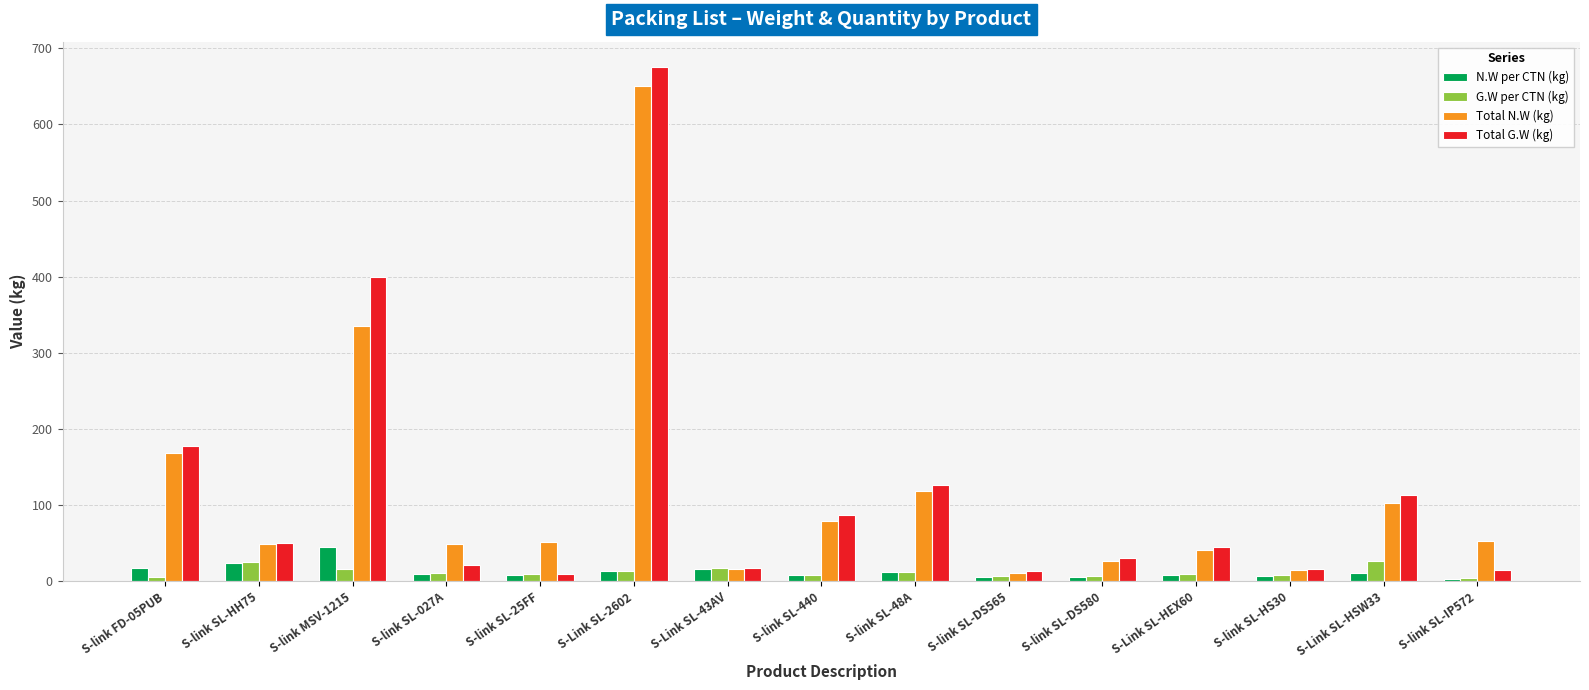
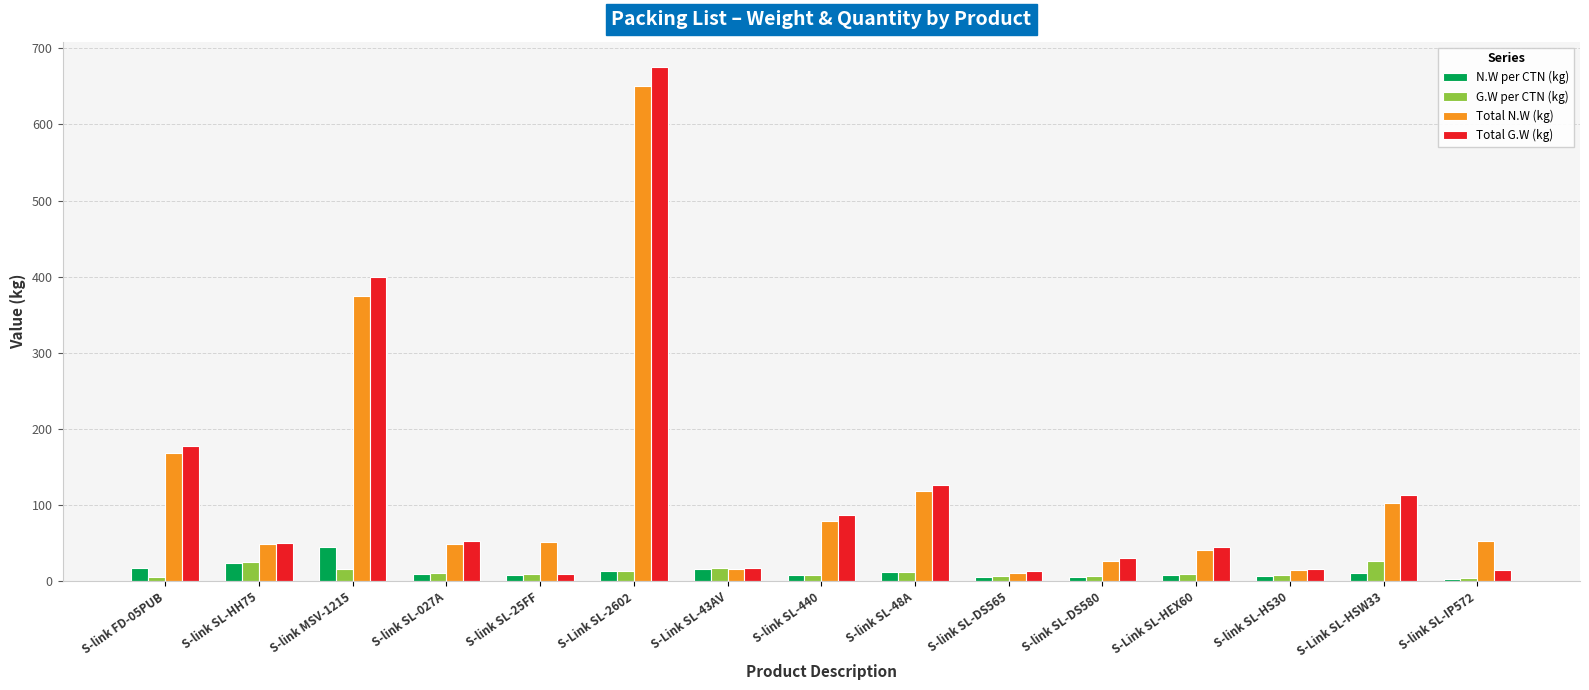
Total N.W (kg), S-link MSV-1215: 340 -> 380
Total G.W (kg), S-link SL-027A: 20 -> 50
